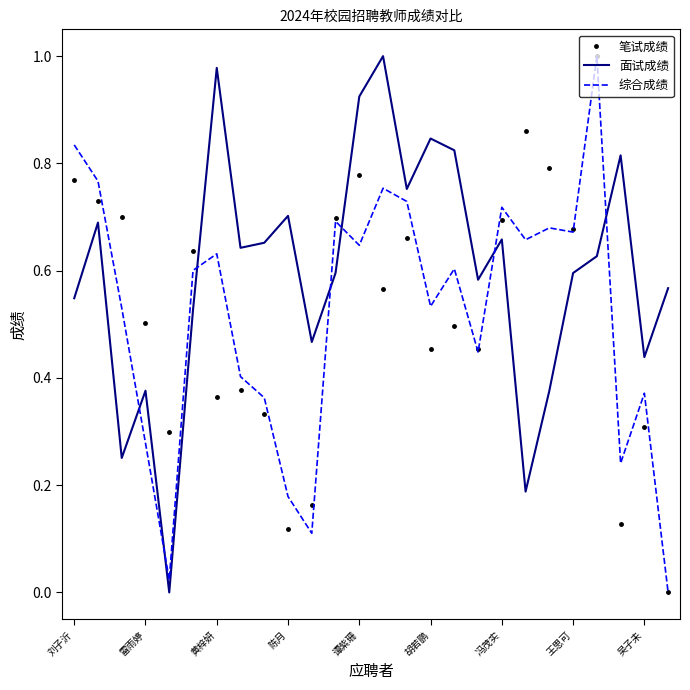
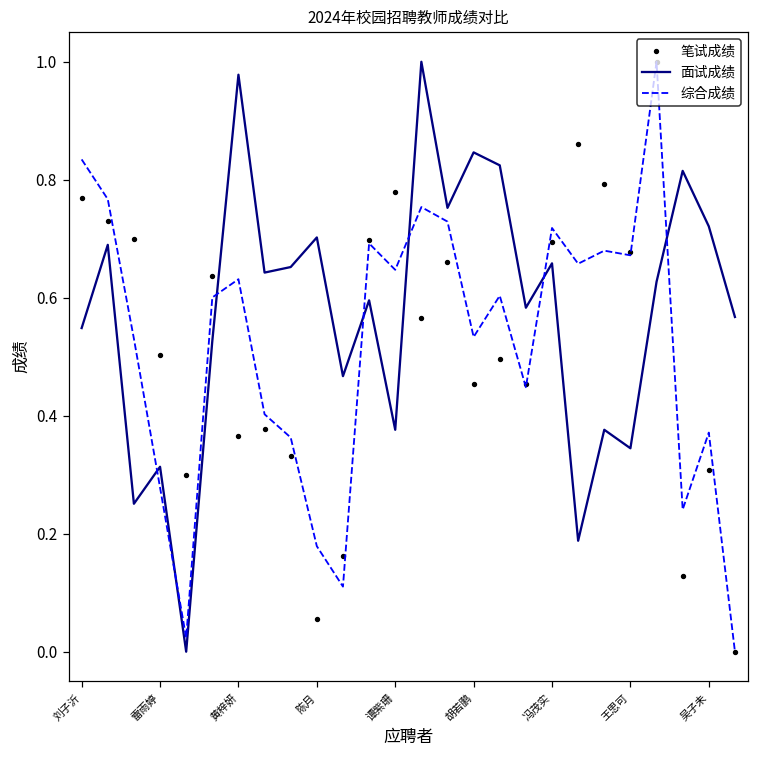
面试成绩, 雷雨婷: 0.38 -> 0.31
笔试成绩, 陈月: 0.12 -> 0.05
面试成绩, 谭紫珊: 0.92 -> 0.38
面试成绩, 王思可: 0.60 -> 0.34
面试成绩, 吴子未: 0.44 -> 0.72
